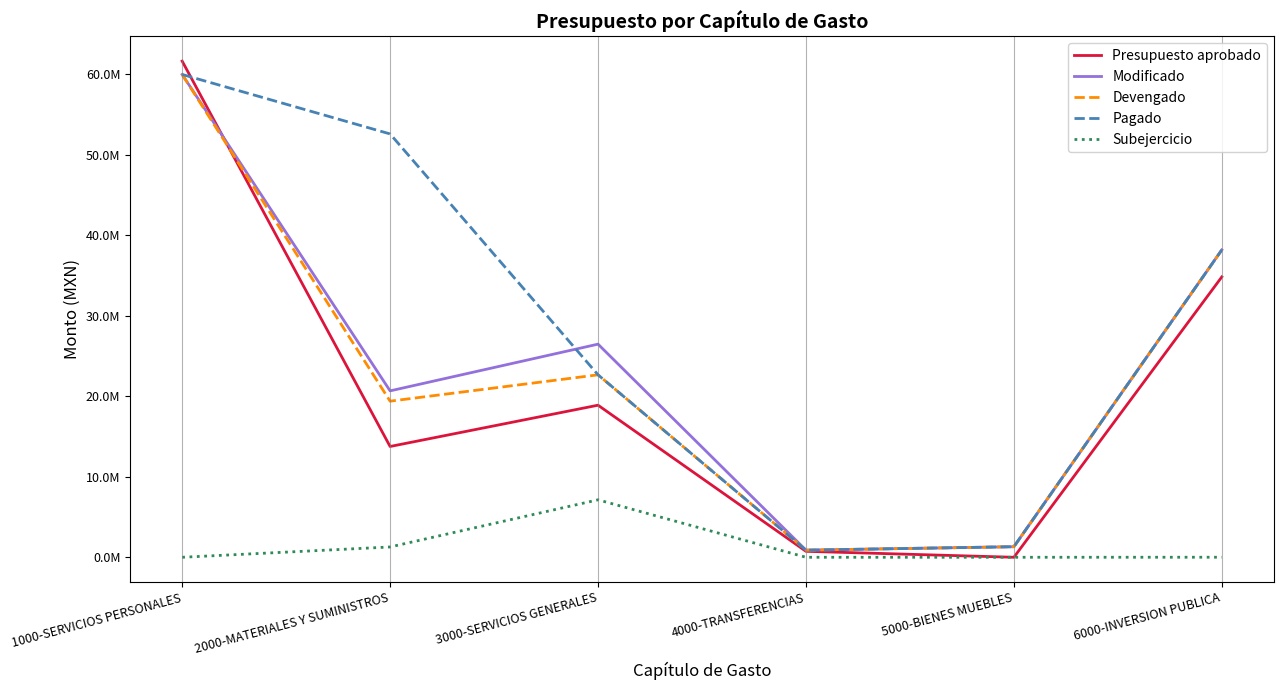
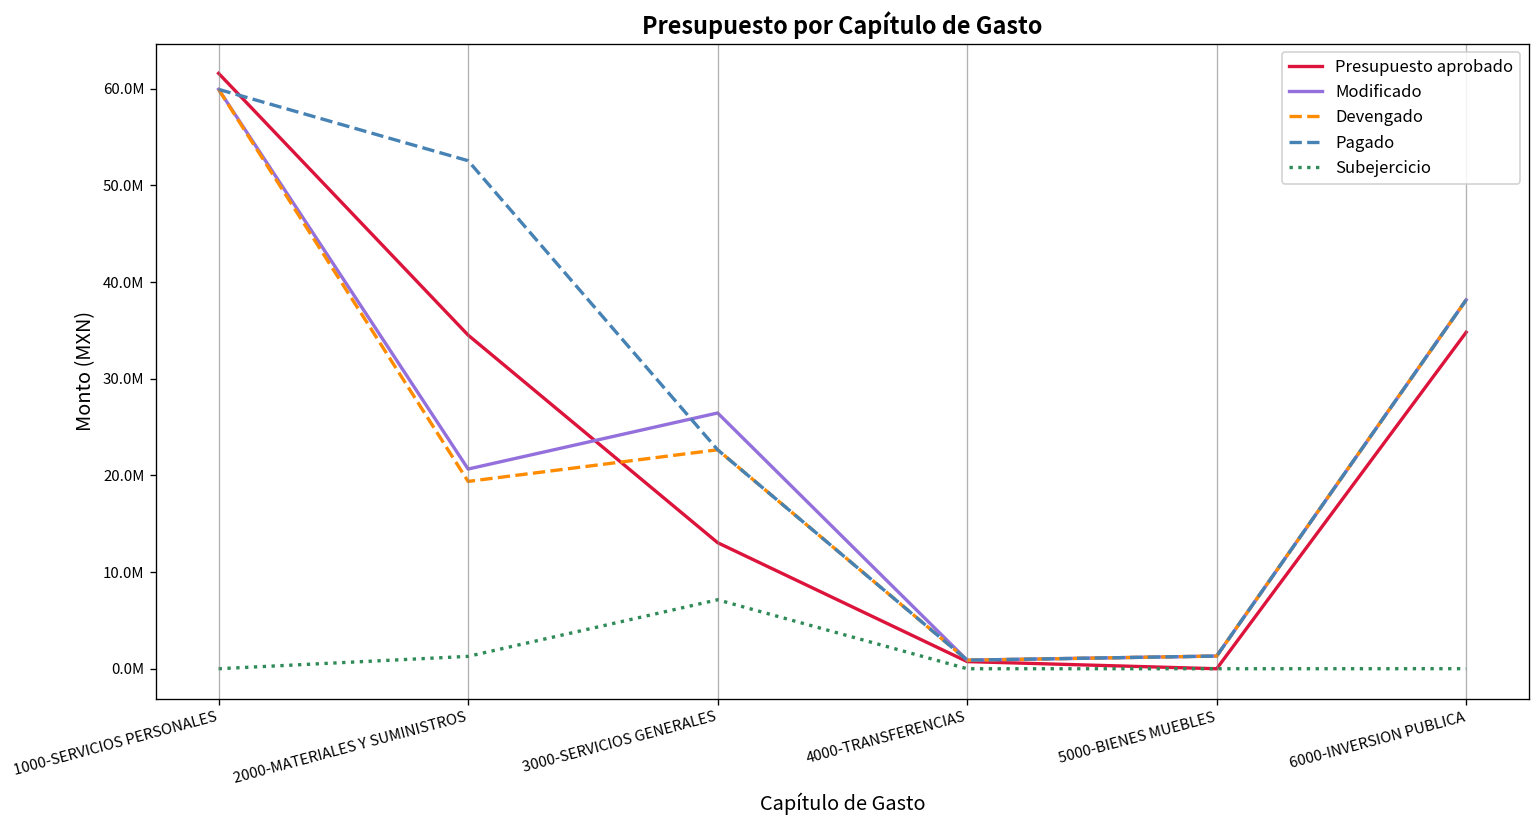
Presupuesto aprobado, 2000-MATERIALES Y SUMINISTROS: 14000000 -> 35000000
Presupuesto aprobado, 3000-SERVICIOS GENERALES: 19000000 -> 13000000
